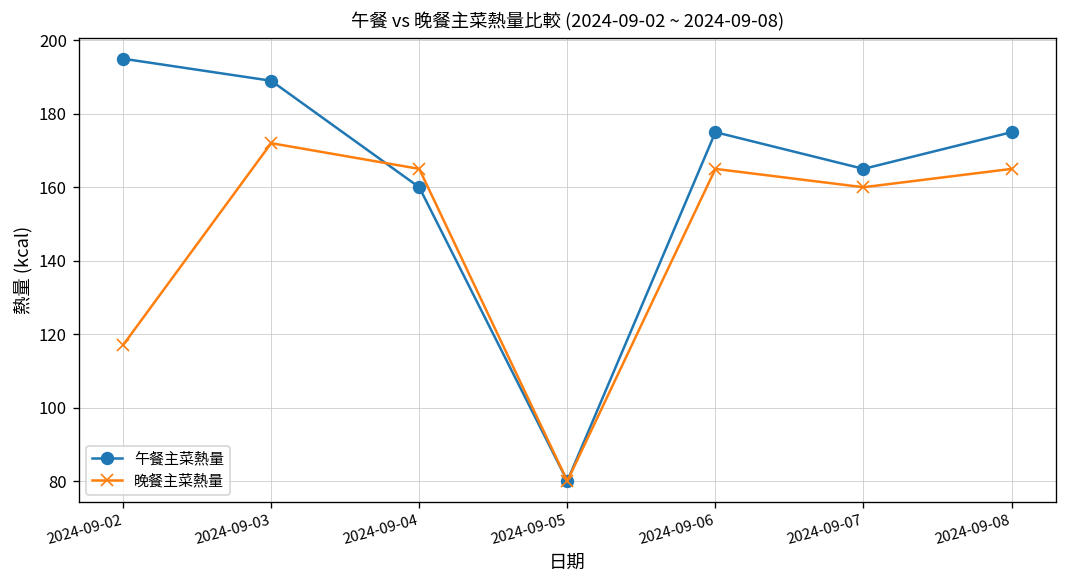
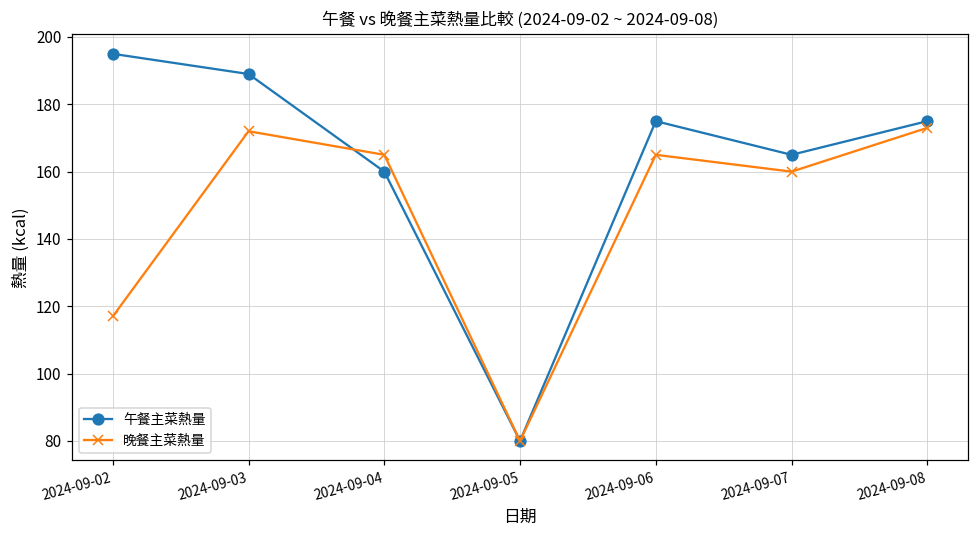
晚餐主菜熱量, 2024-09-08: 165 -> 173
